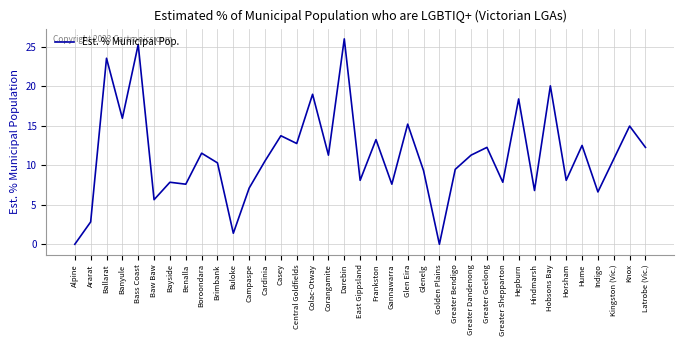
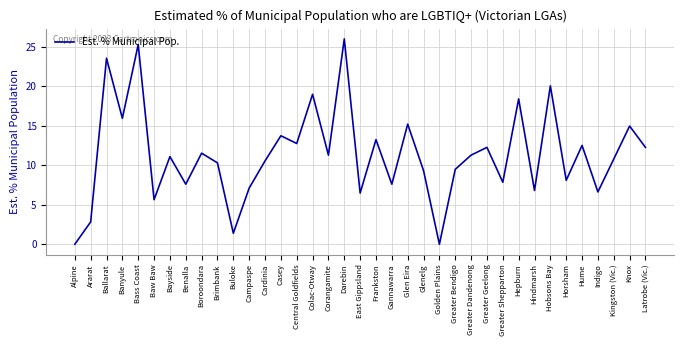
Bayside: 8 -> 11
East Gippsland: 8 -> 6
